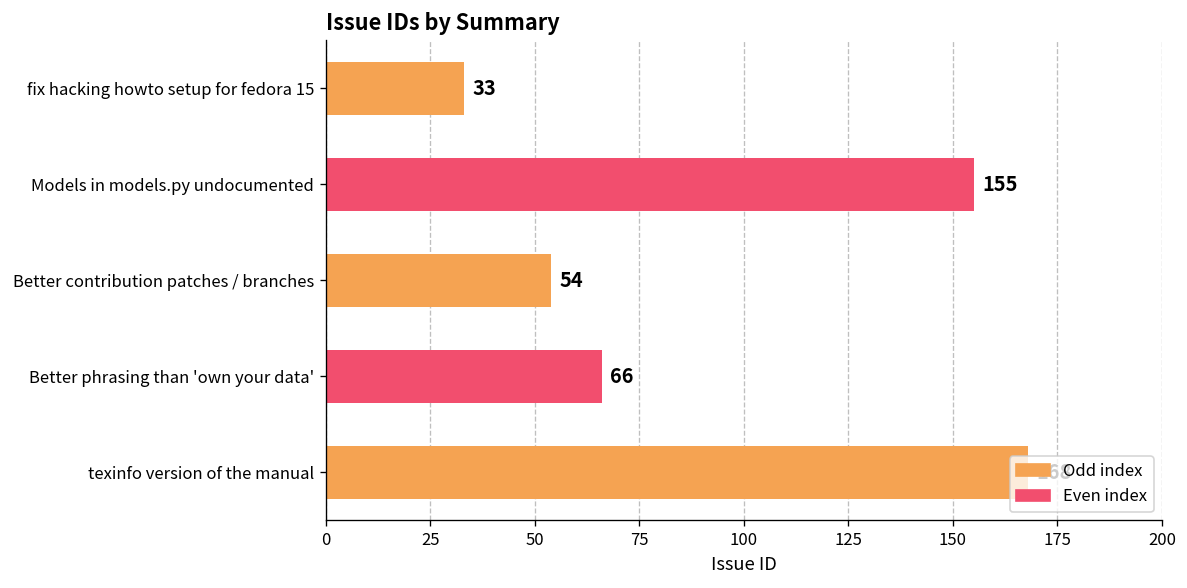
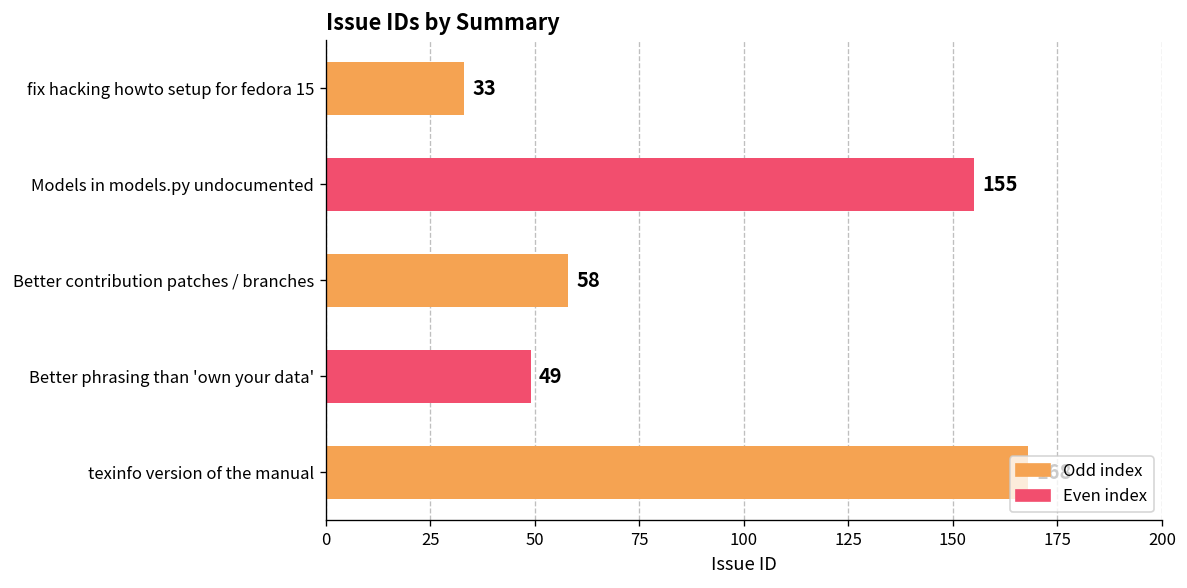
Better contribution patches / branches: 54 -> 58
Better phrasing than 'own your data': 66 -> 49
